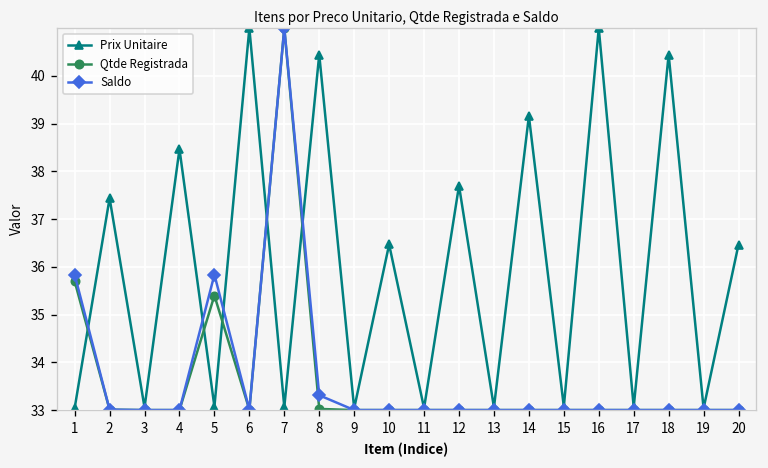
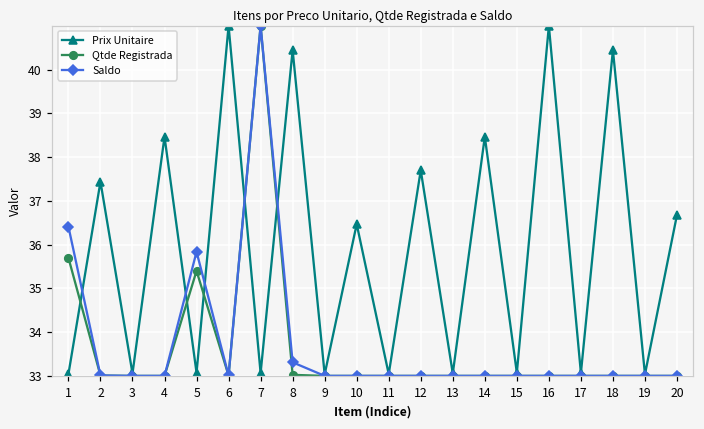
Saldo, 1: 35.8 -> 36.4
Prix Unitaire, 14: 39.2 -> 38.5
Prix Unitaire, 20: 36.5 -> 36.7
